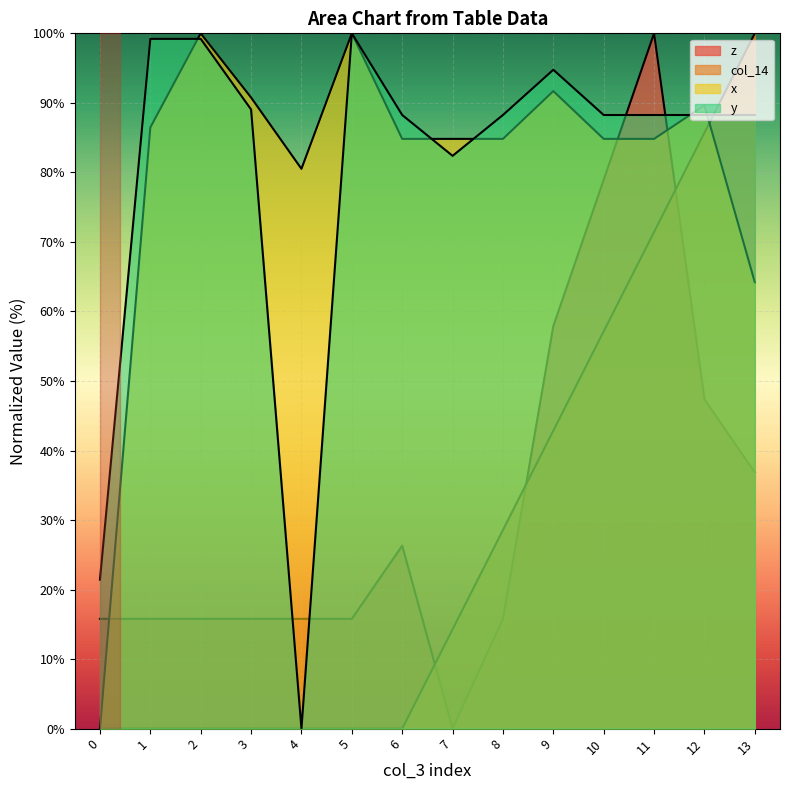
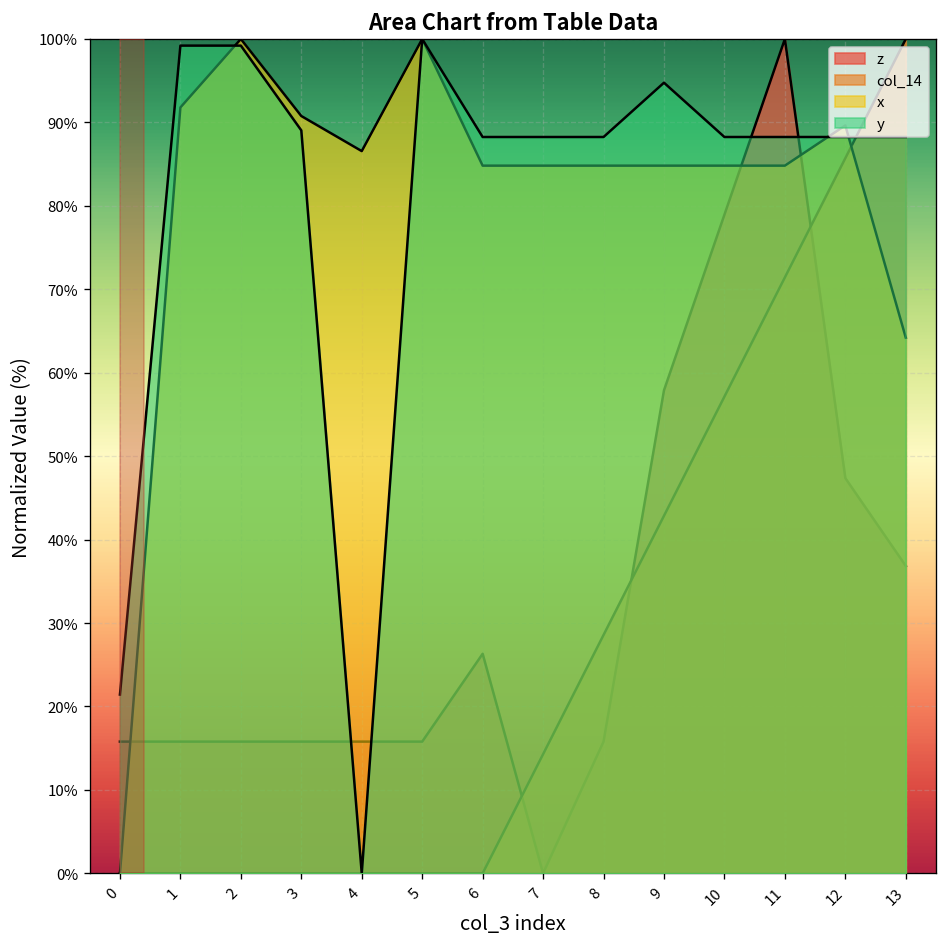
x, 1: 86% -> 92%
x, 4: 81% -> 87%
y, 7: 82% -> 88%
x, 9: 92% -> 85%
